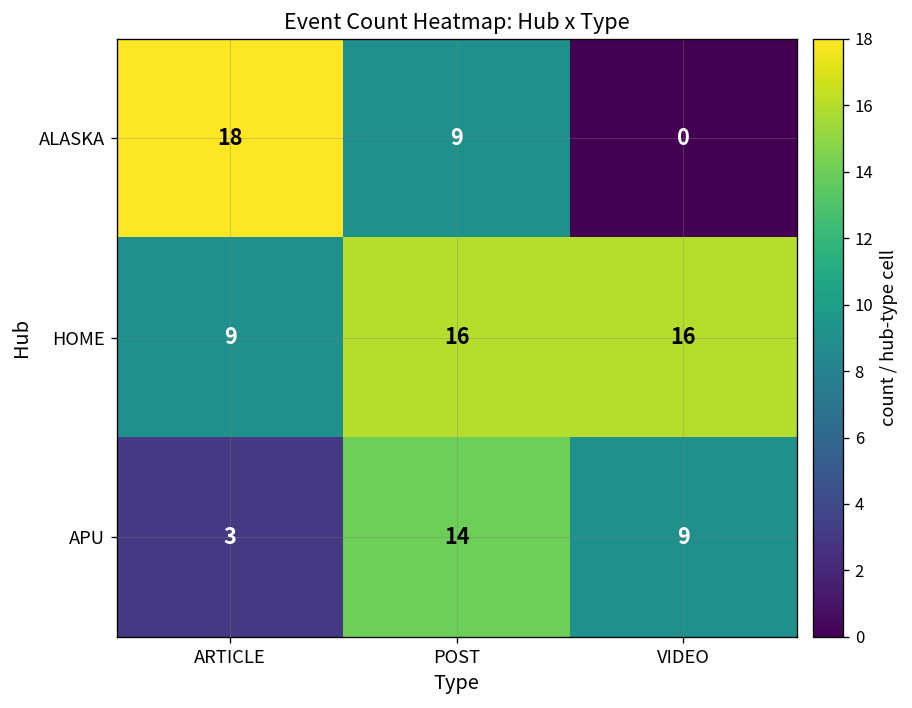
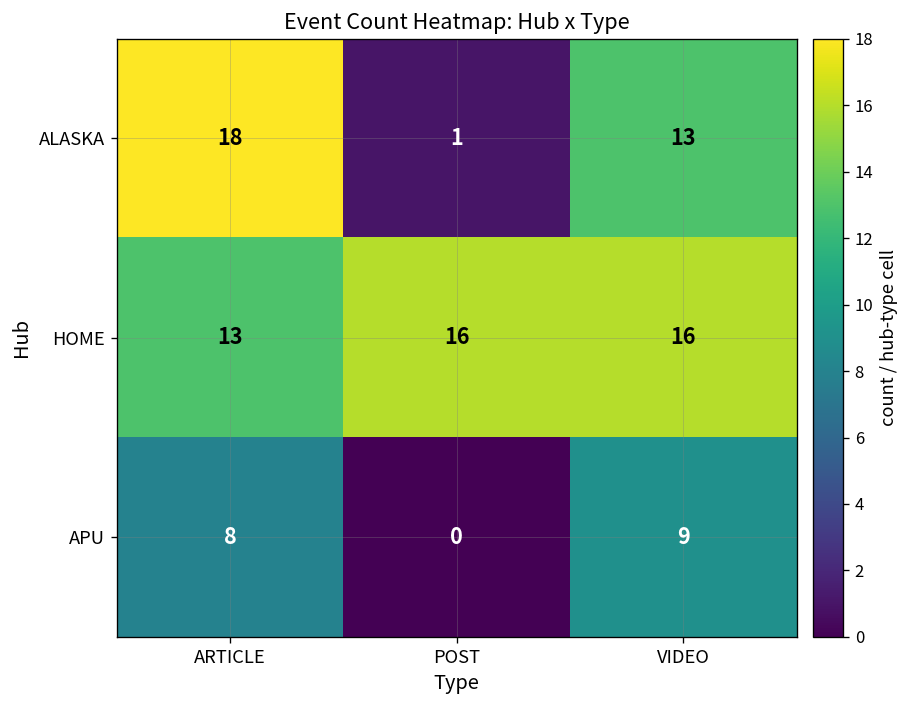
ALASKA, POST: 9 -> 1
ALASKA, VIDEO: 0 -> 13
HOME, ARTICLE: 9 -> 13
APU, ARTICLE: 3 -> 8
APU, POST: 14 -> 0
